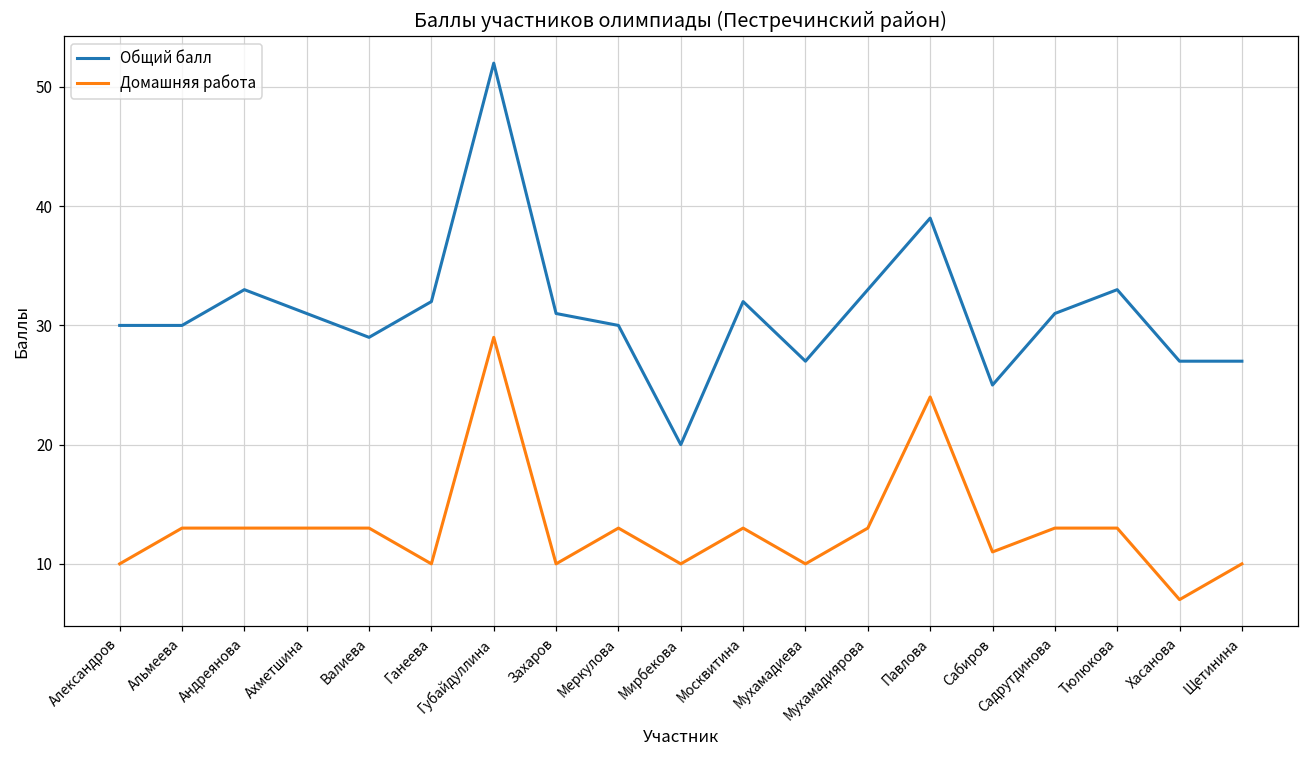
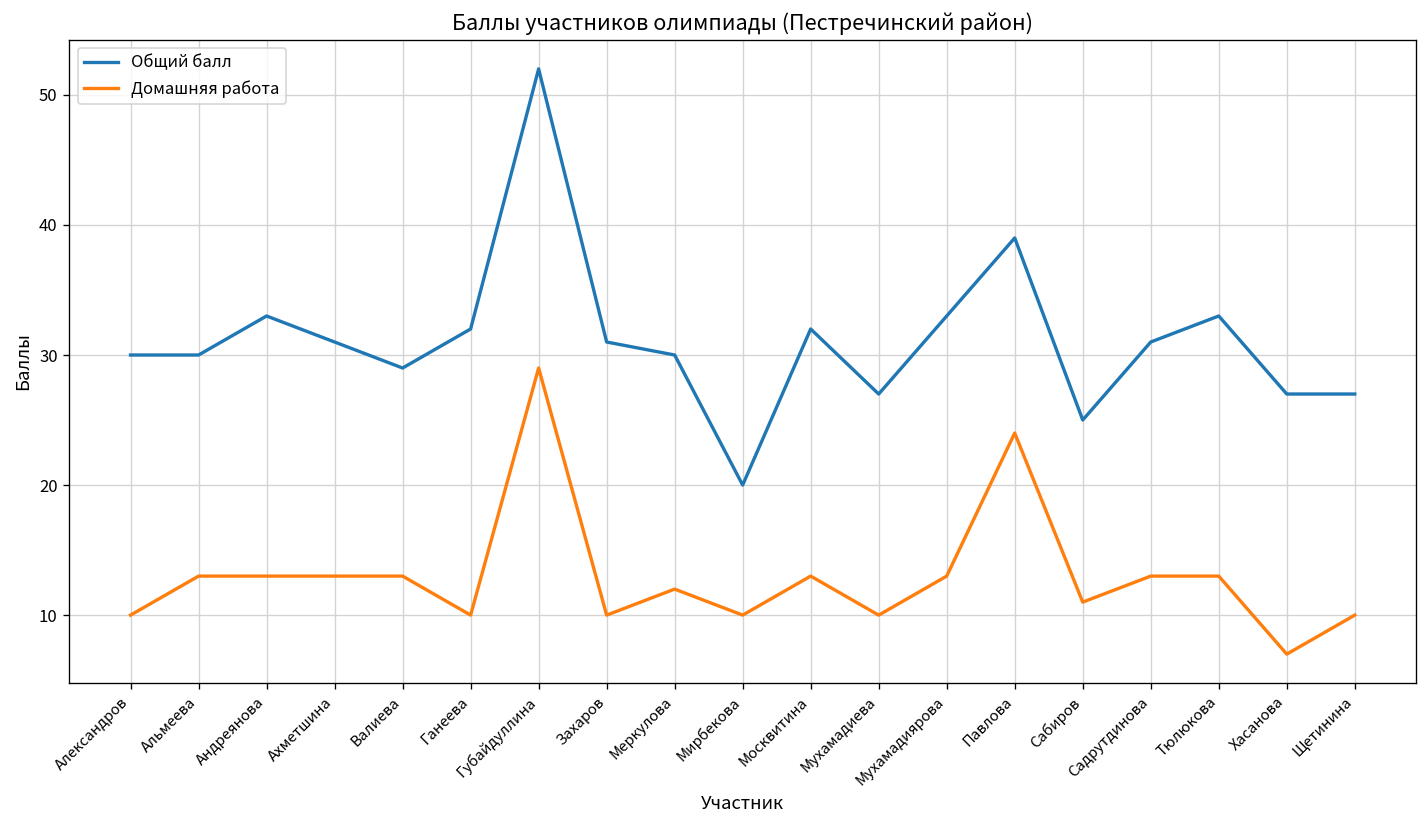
Домашняя работа, Меркулова: 13 -> 12
